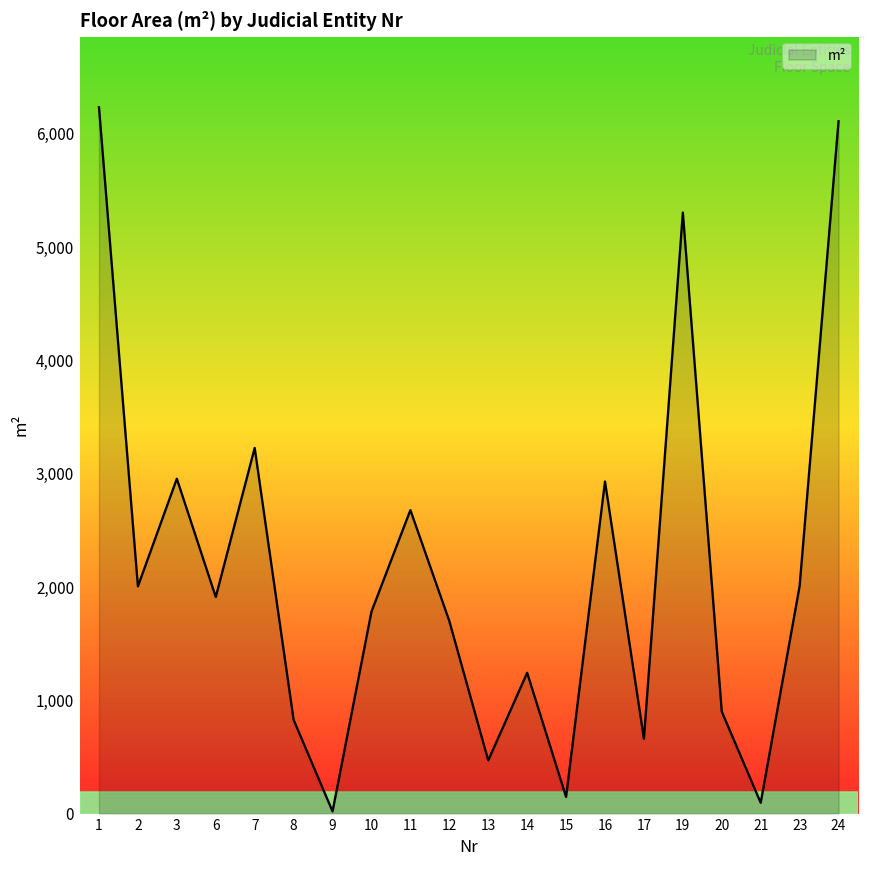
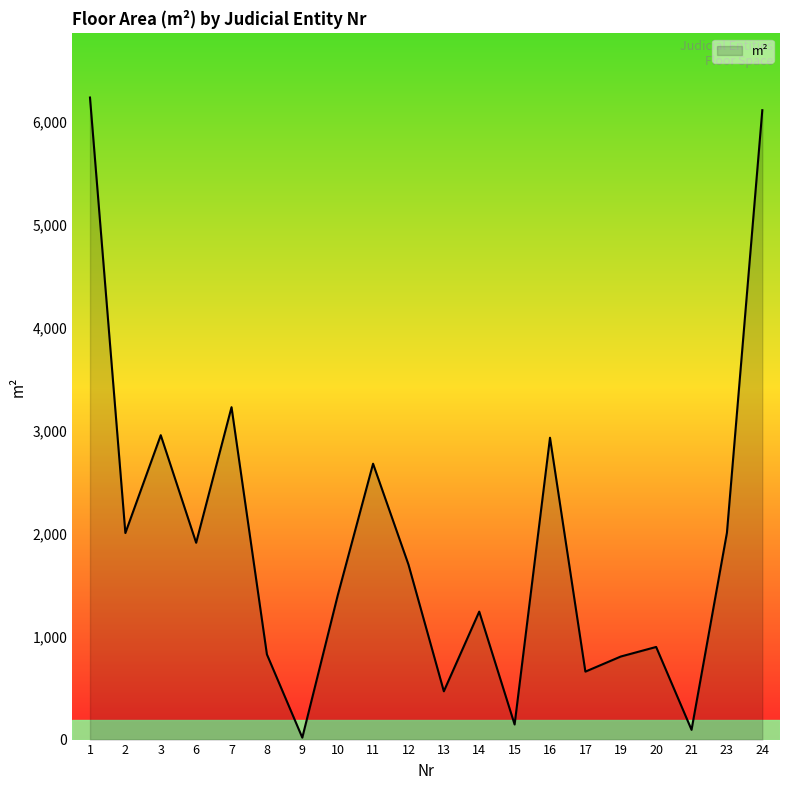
10: 1,780 -> 1,400
19: 5,310 -> 810
